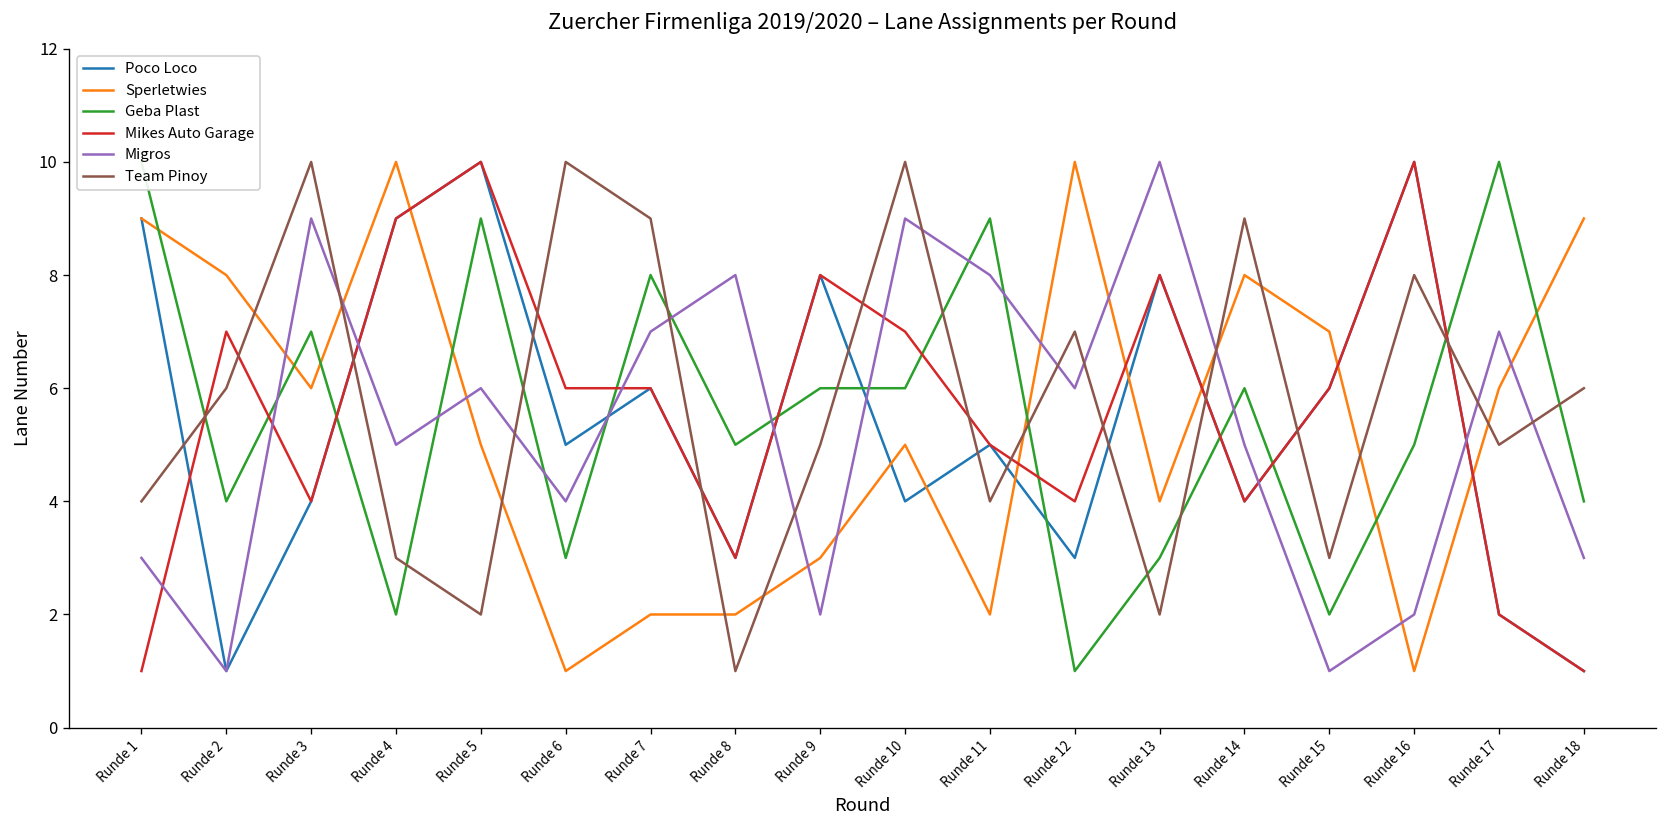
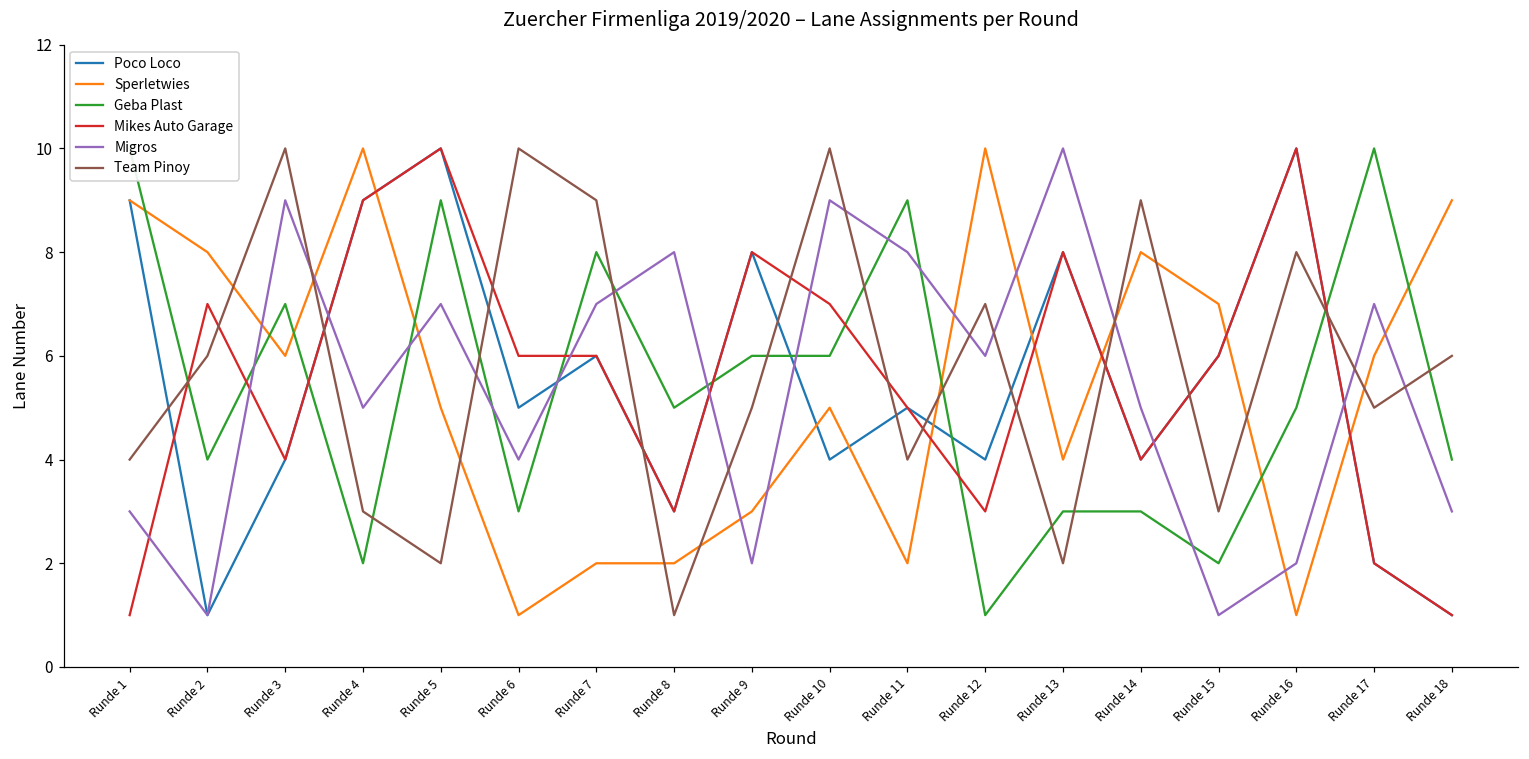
Migros, Runde 5: 6 -> 7
Poco Loco, Runde 12: 3 -> 4
Mikes Auto Garage, Runde 12: 4 -> 3
Geba Plast, Runde 14: 6 -> 3
